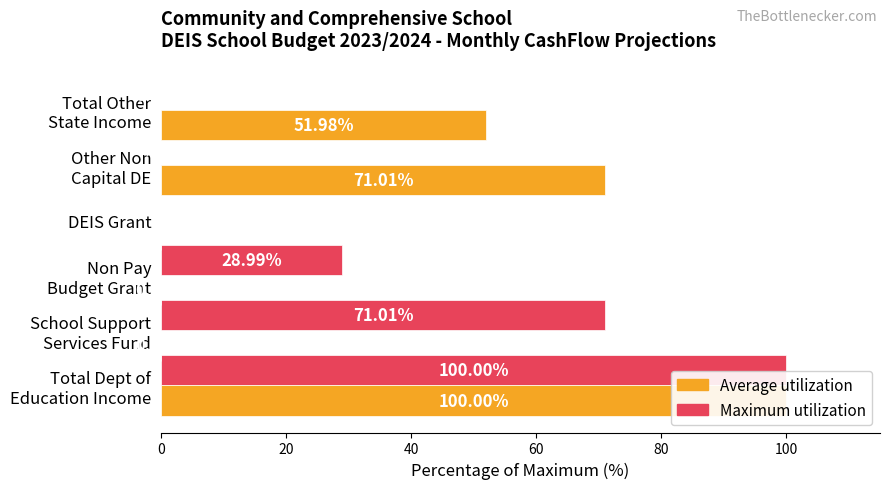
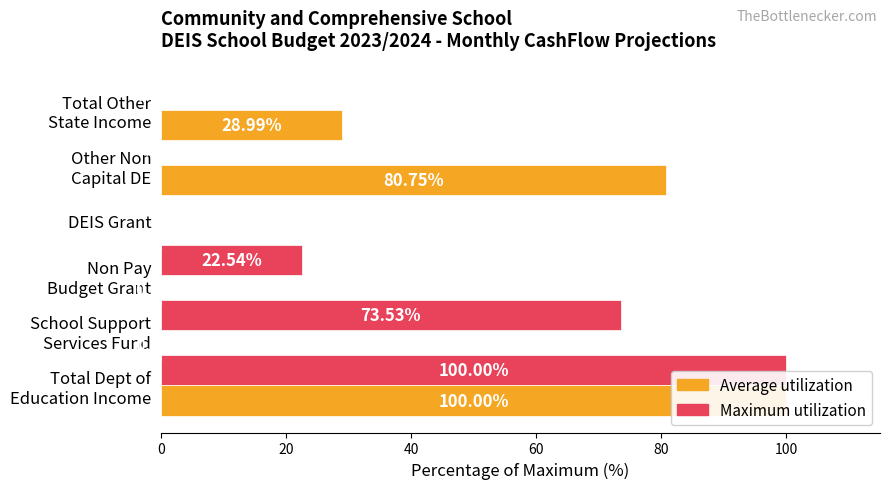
Average utilization, Total Other State Income: 51.98% -> 28.99%
Average utilization, Other Non Capital DE: 71.01% -> 80.75%
Maximum utilization, Non Pay Budget Grant: 28.99% -> 22.54%
Maximum utilization, School Support Services Fund: 71.01% -> 73.53%
